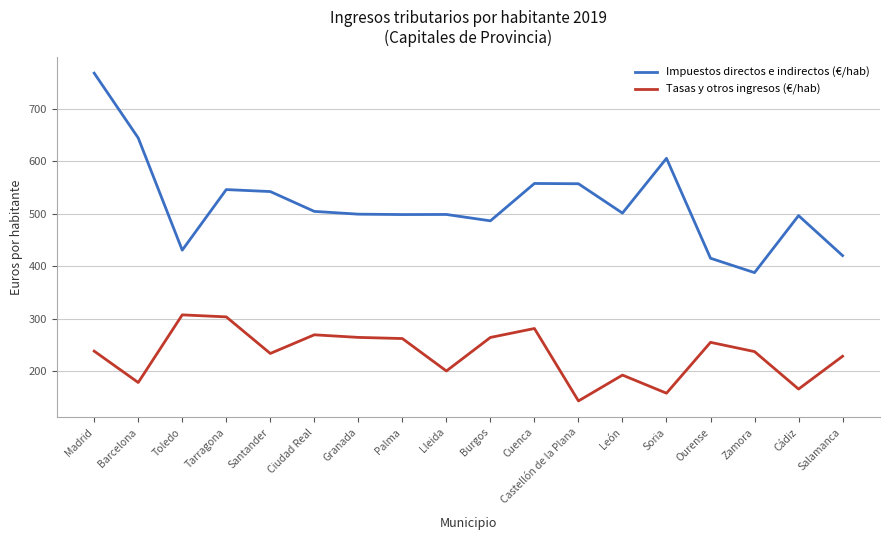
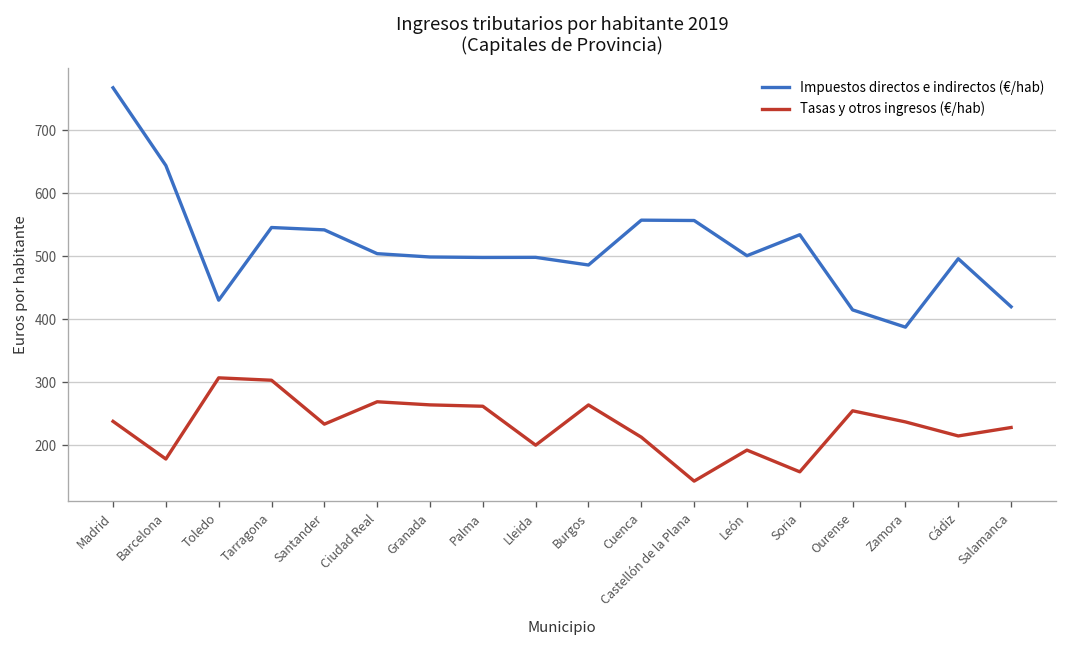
Tasas y otros ingresos (€/hab), Cuenca: 280 -> 210
Impuestos directos e indirectos (€/hab), Soria: 610 -> 530
Tasas y otros ingresos (€/hab), Cádiz: 170 -> 210
